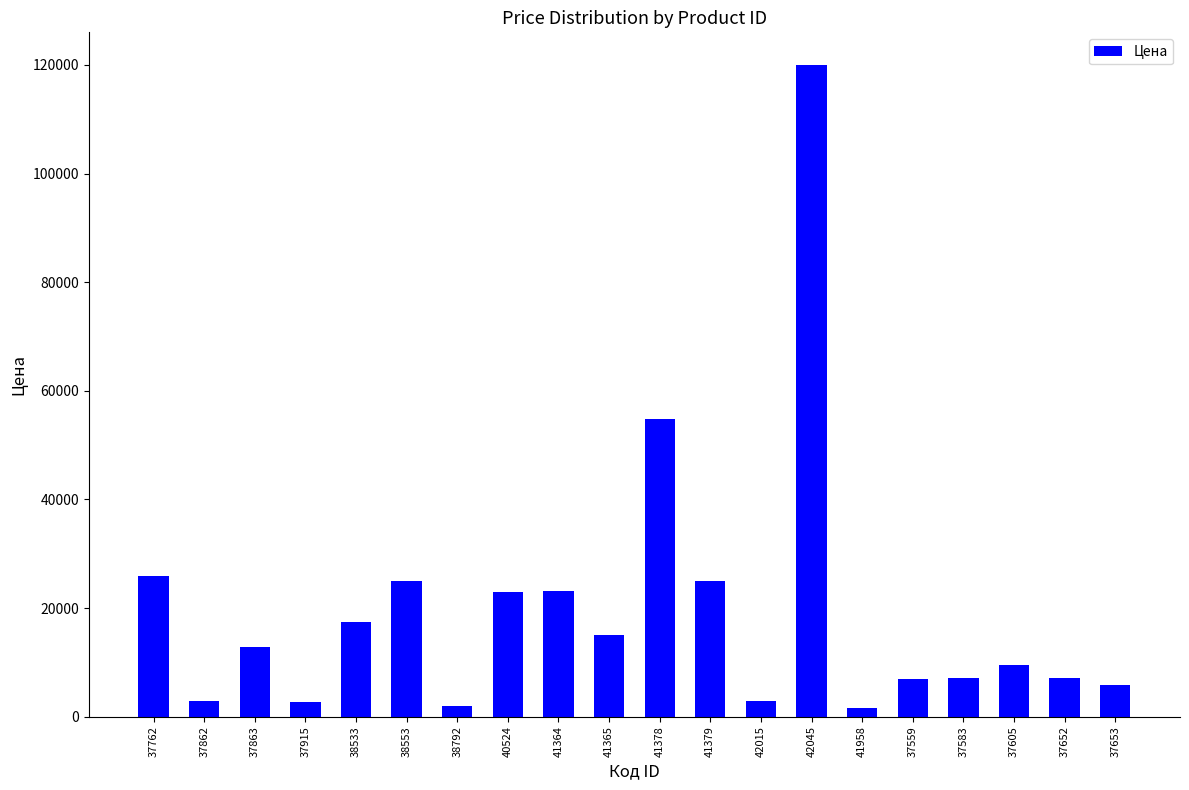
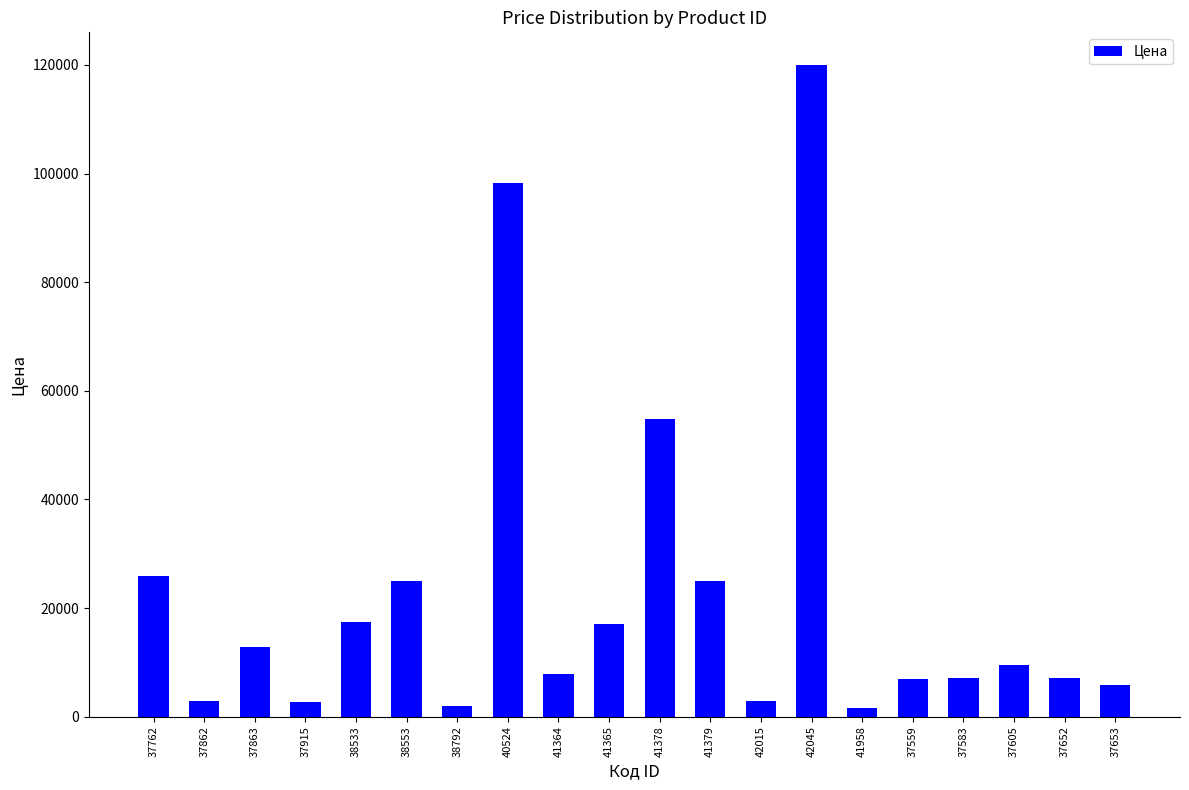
40524: 23000 -> 98000
41364: 23000 -> 8000
41365: 15000 -> 17000
